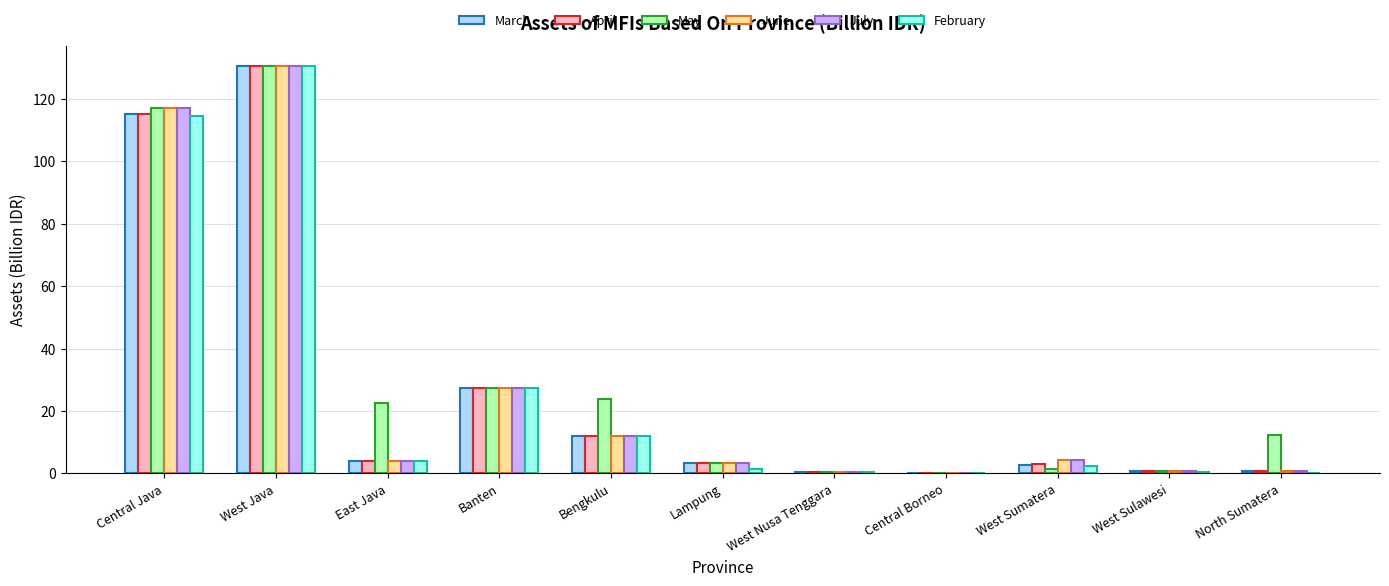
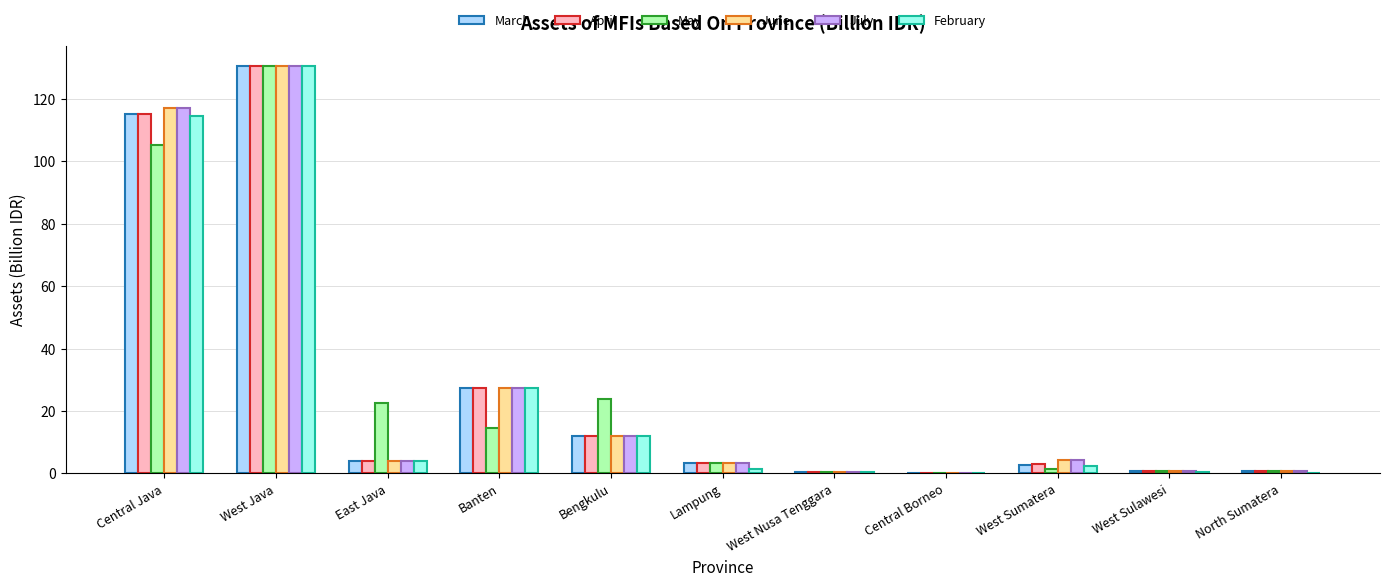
May, Central Java: 117 -> 105
May, Banten: 27 -> 15
May, North Sumatera: 12 -> 1
